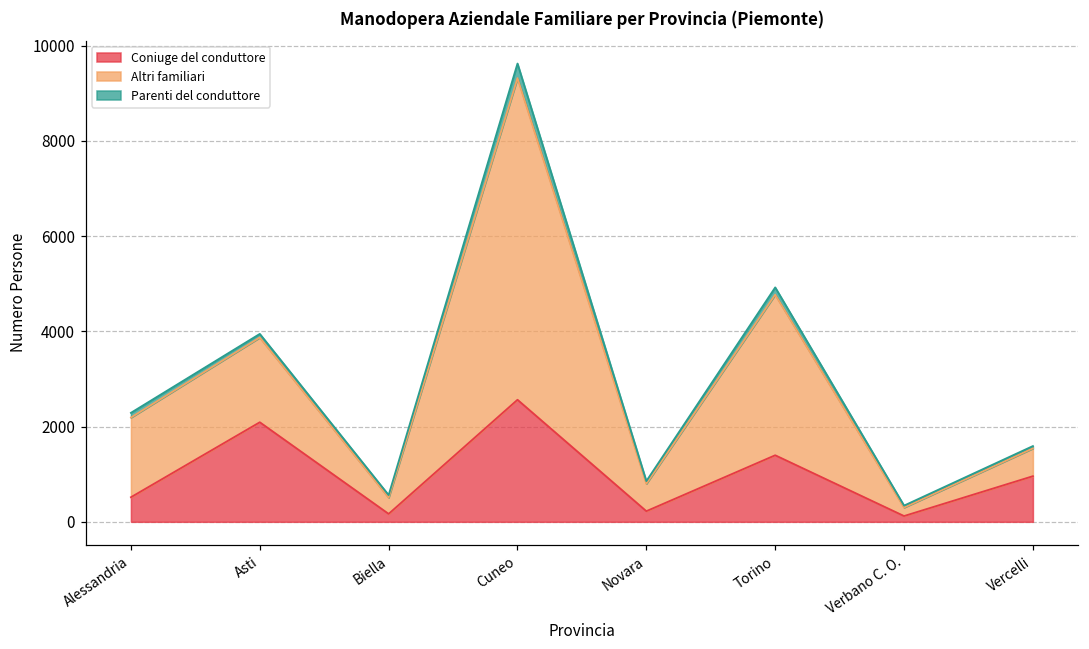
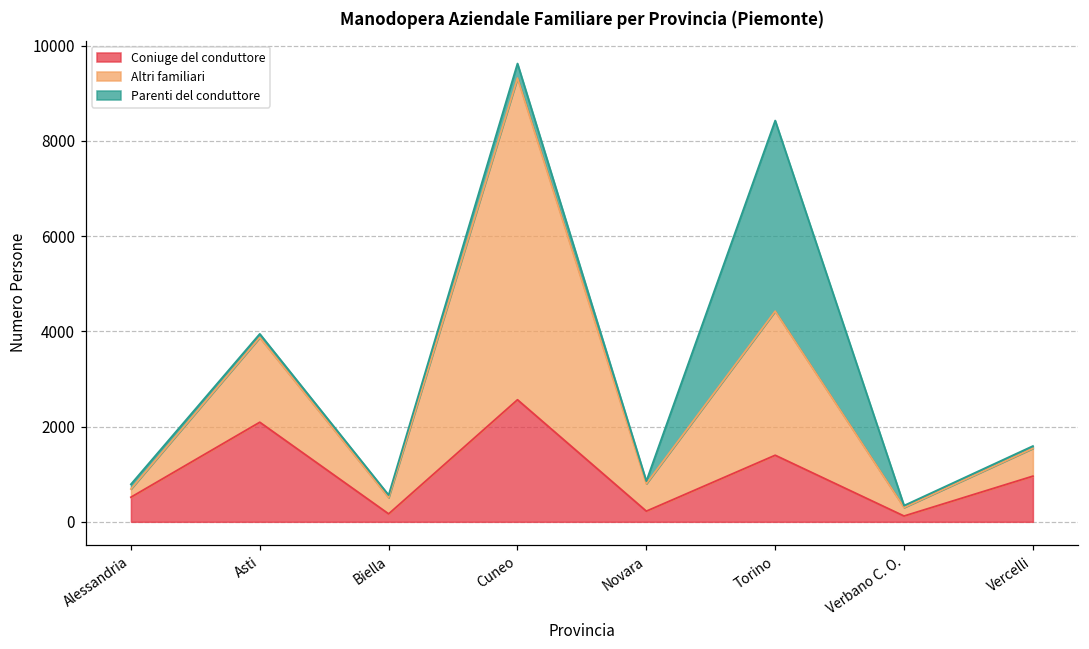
Altri familiari, Alessandria: 1700 -> 200
Altri familiari, Torino: 3400 -> 3000
Parenti del conduttore, Torino: 200 -> 4000
